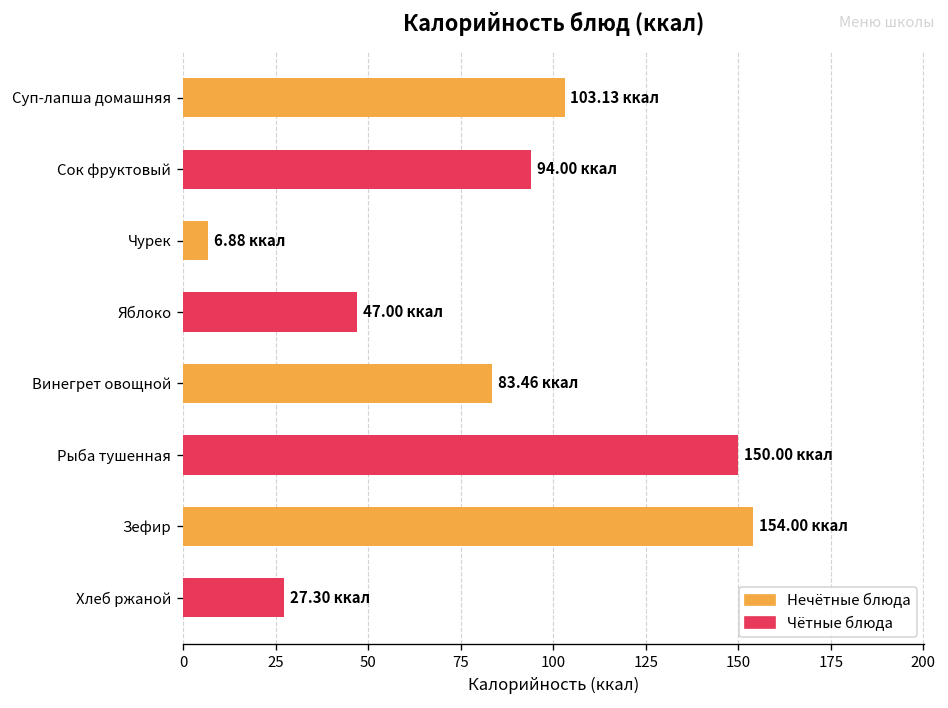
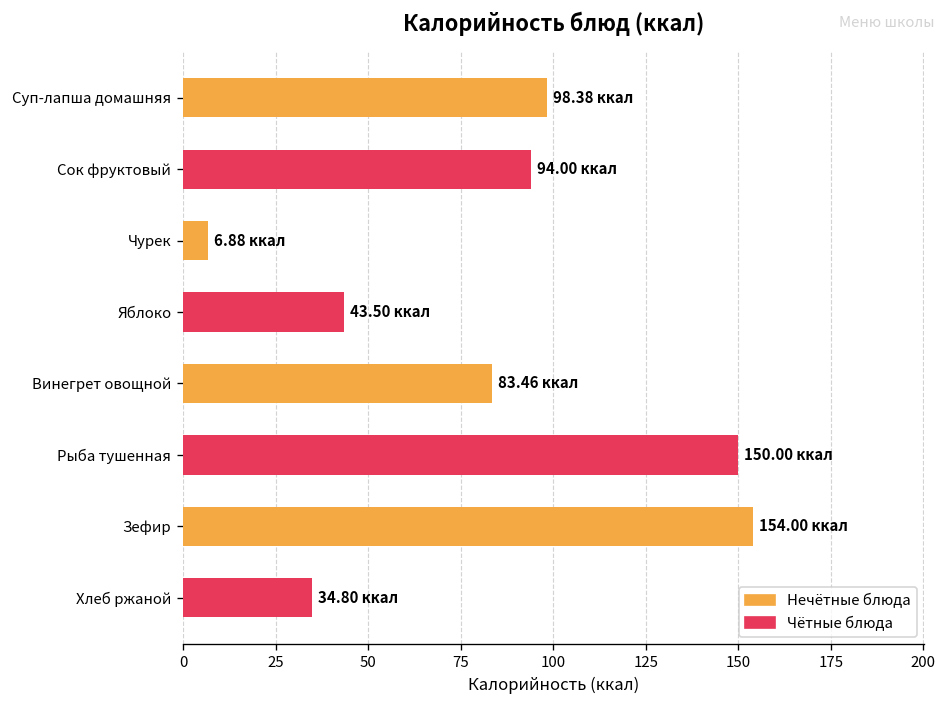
Суп-лапша домашняя: 103.13 -> 98.38
Яблоко: 47.00 -> 43.50
Хлеб ржаной: 27.30 -> 34.80
